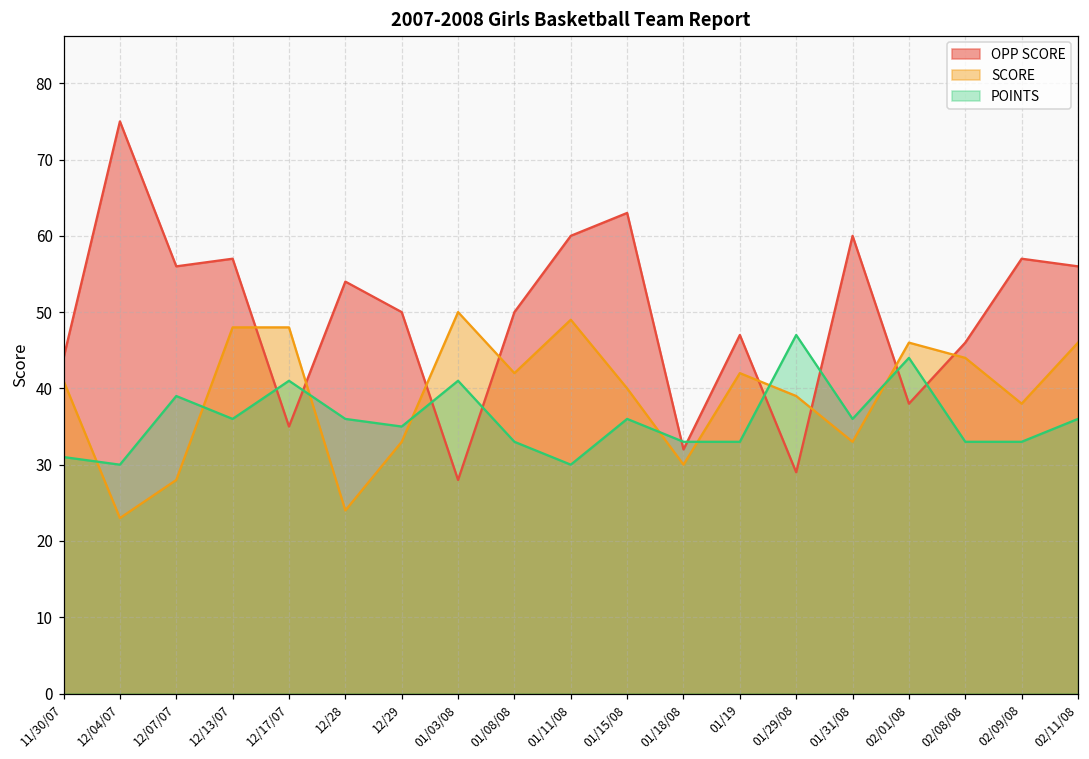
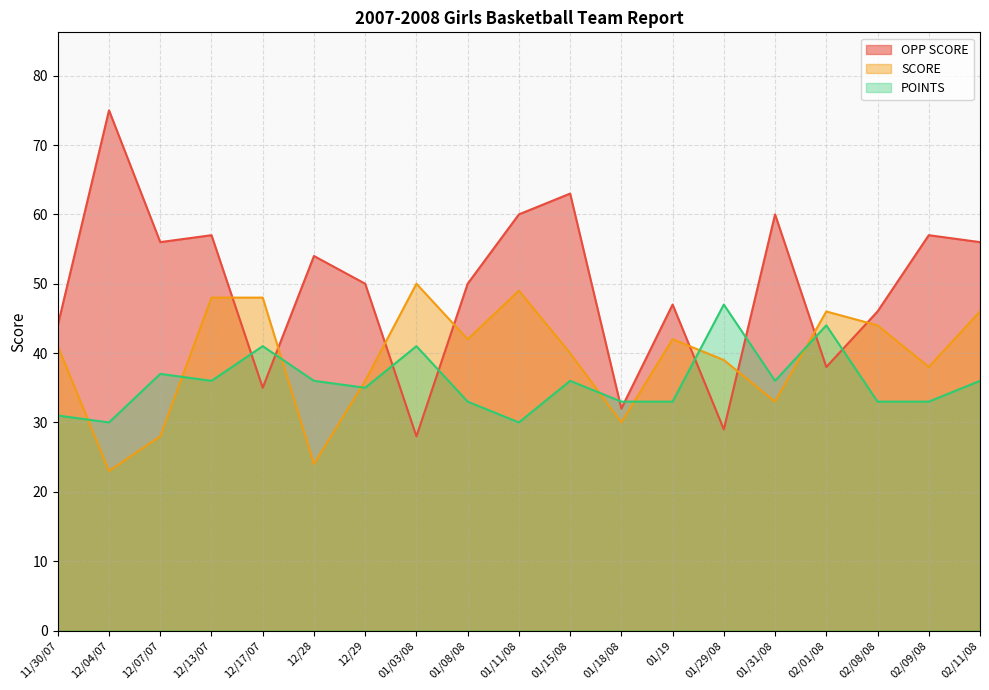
POINTS, 12/07/07: 39 -> 37
SCORE, 12/29: 33 -> 36
